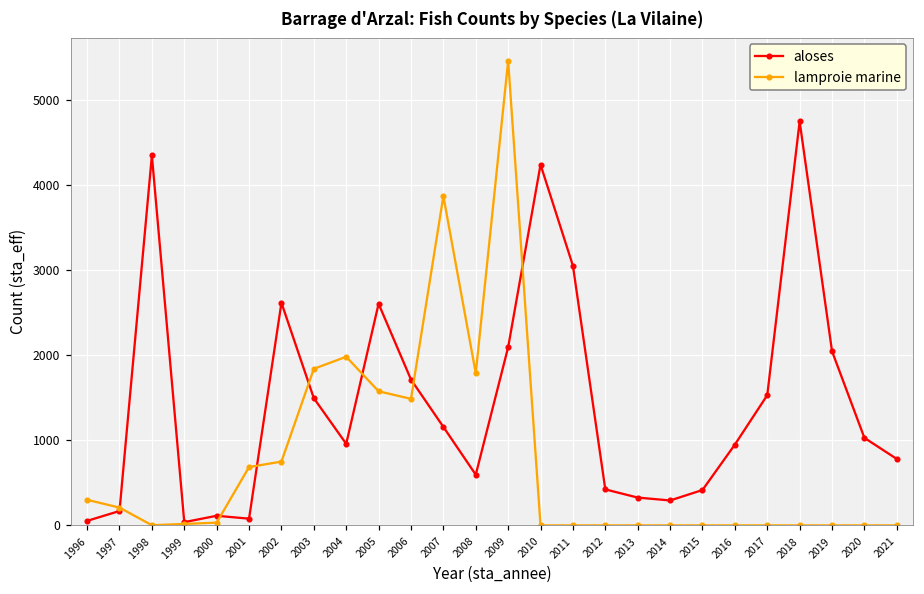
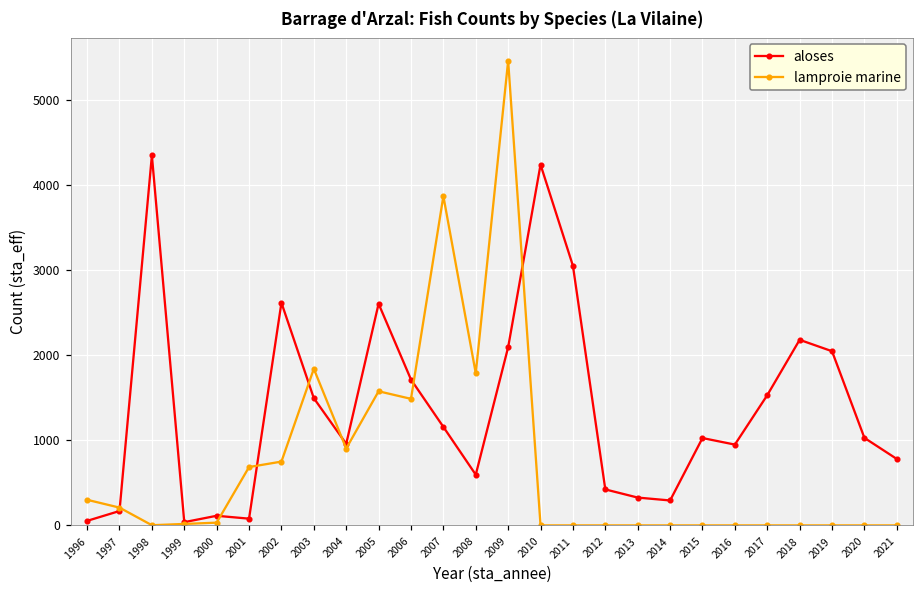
lamproie marine, 2004: 2000 -> 900
aloses, 2015: 400 -> 1000
aloses, 2018: 4800 -> 2200
